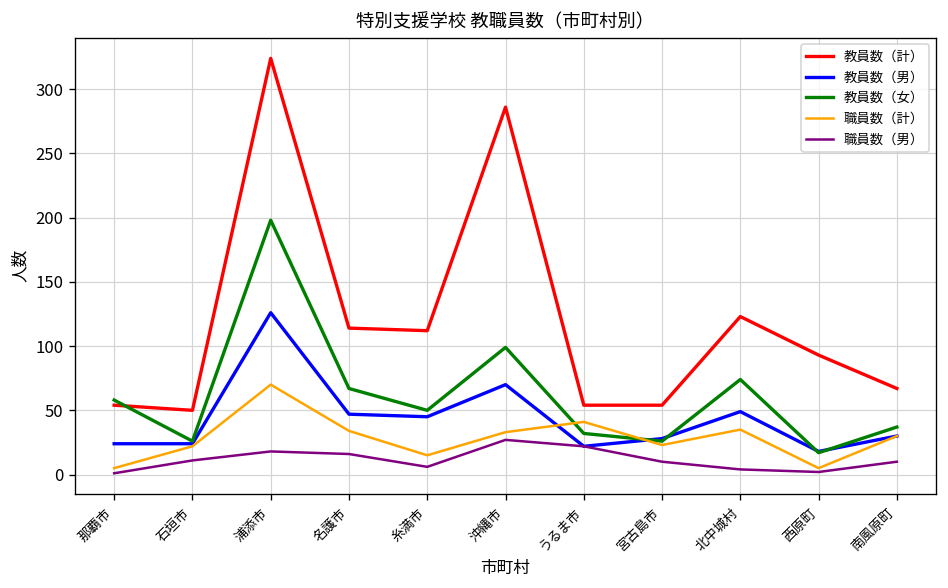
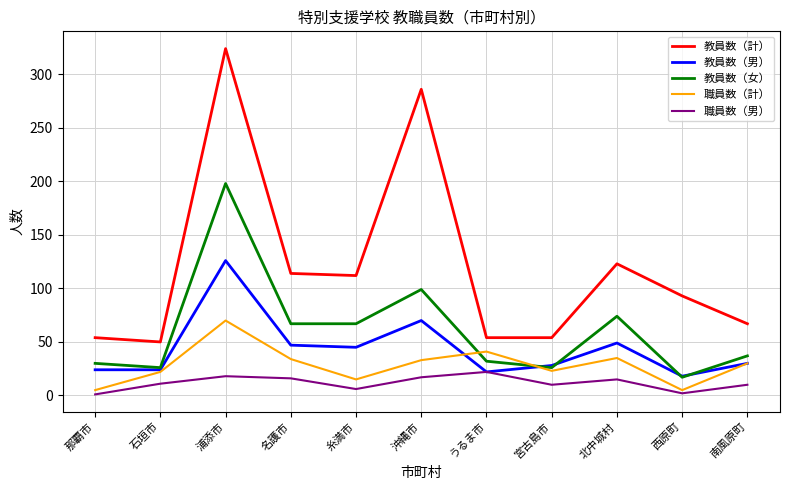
教員数（女）, 那覇市: 58 -> 30
教員数（女）, 糸満市: 50 -> 67
職員数（男）, 沖縄市: 27 -> 17
職員数（男）, 北中城村: 4 -> 15
